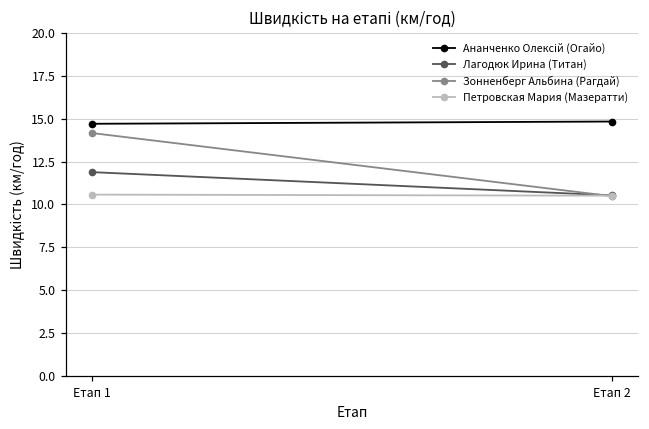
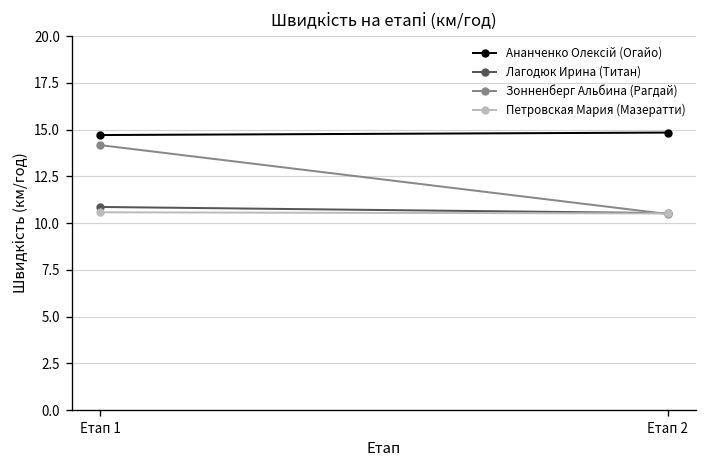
Лагодюк Ирина (Титан), Етап 1: 11.9 -> 10.9
